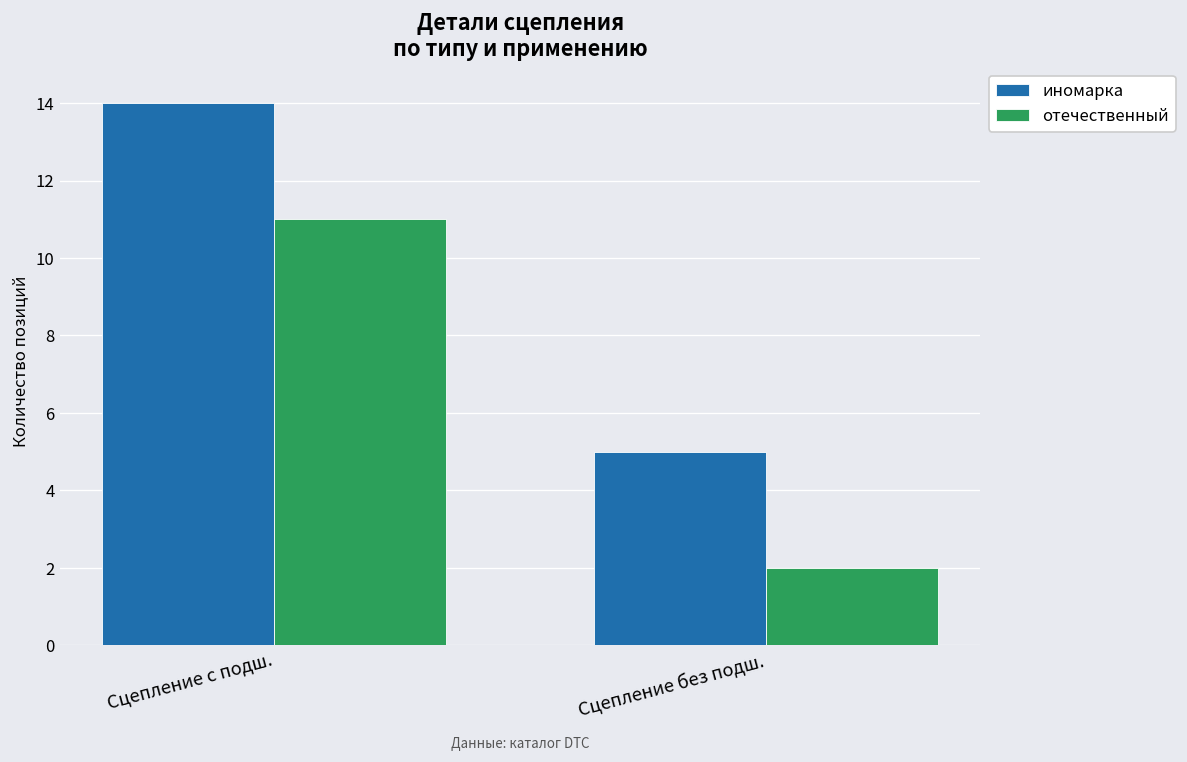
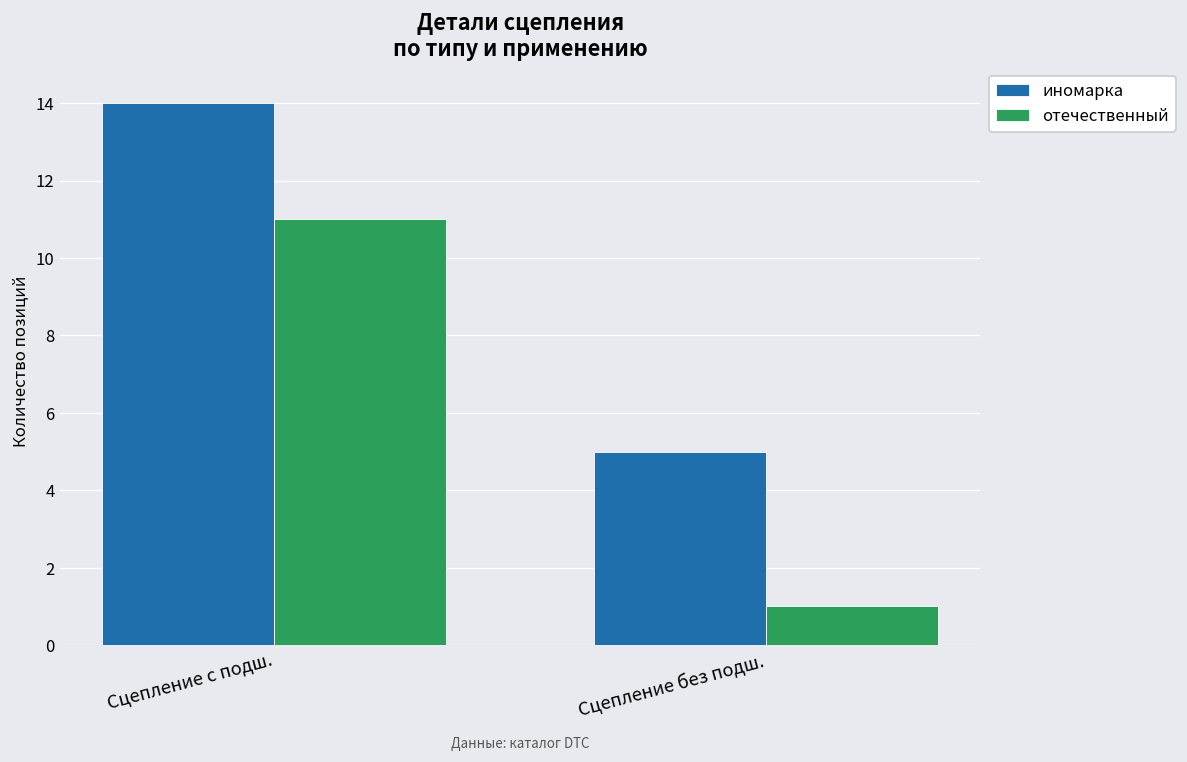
отечественный, Сцепление без подш.: 2 -> 1
